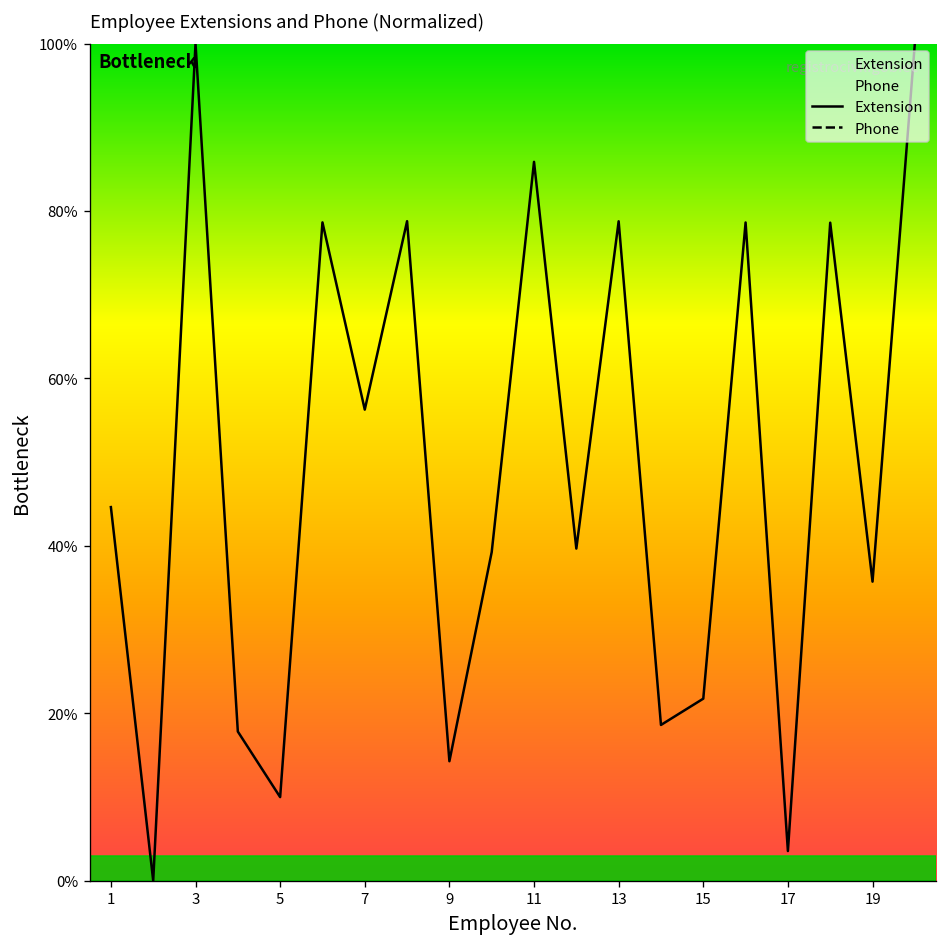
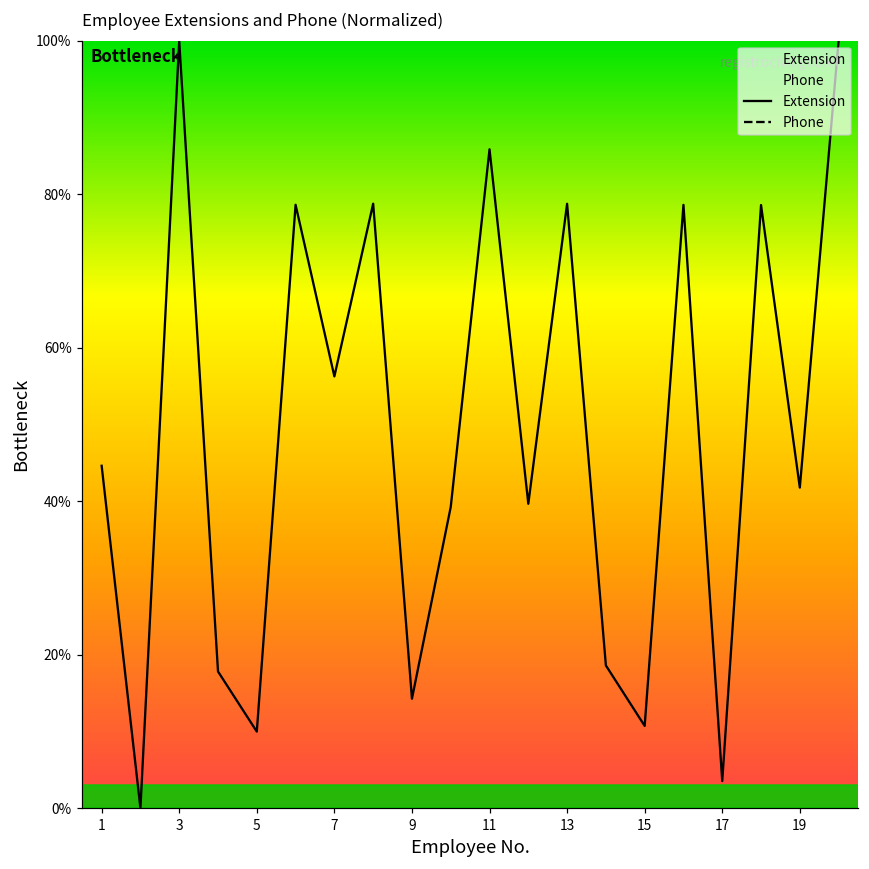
15: 22% -> 11%
19: 36% -> 42%
